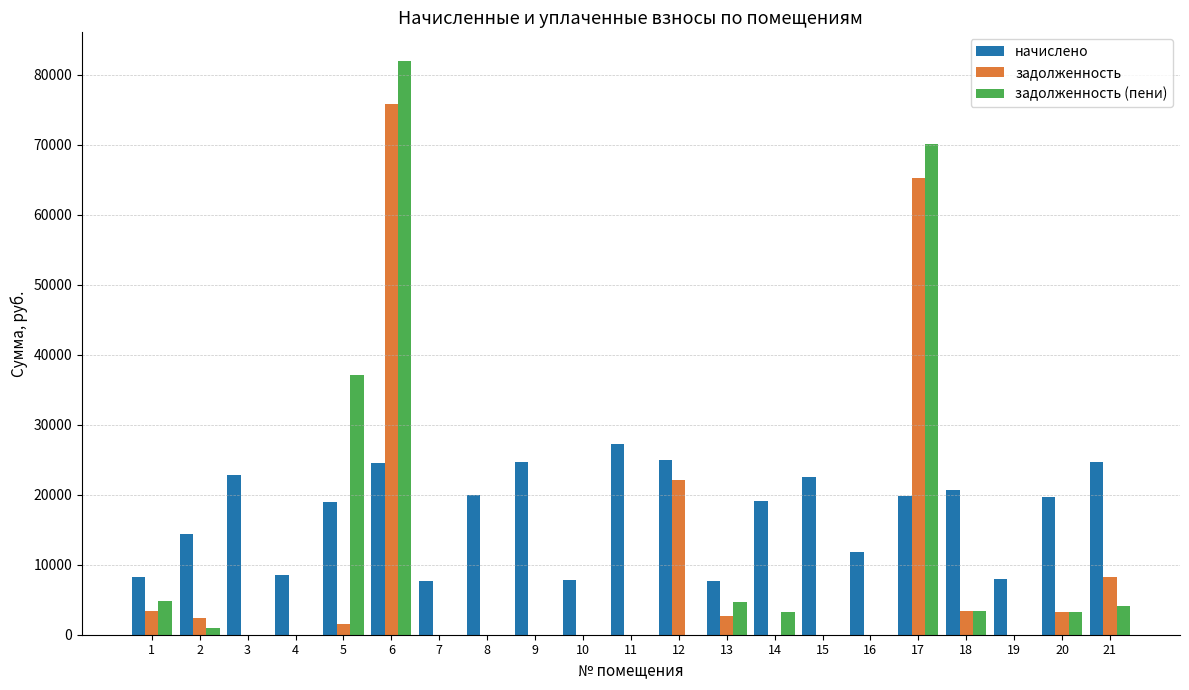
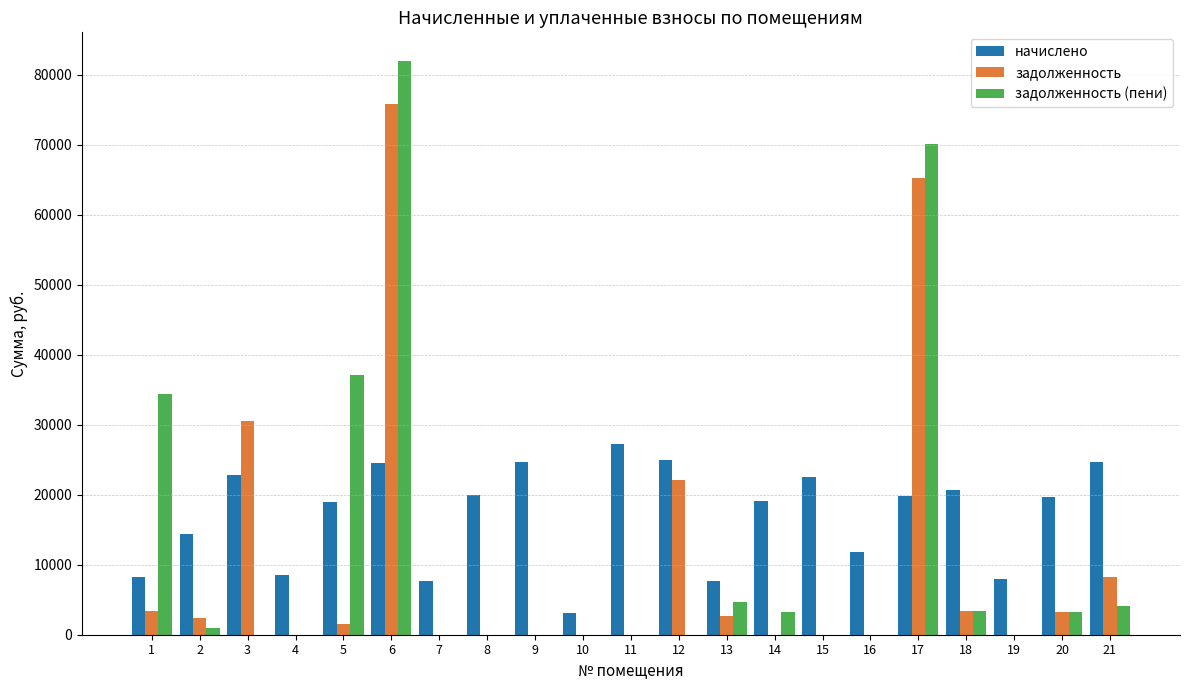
задолженность (пени), 1: 5000 -> 34000
задолженность, 3: 0 -> 31000
начислено, 10: 8000 -> 3000
